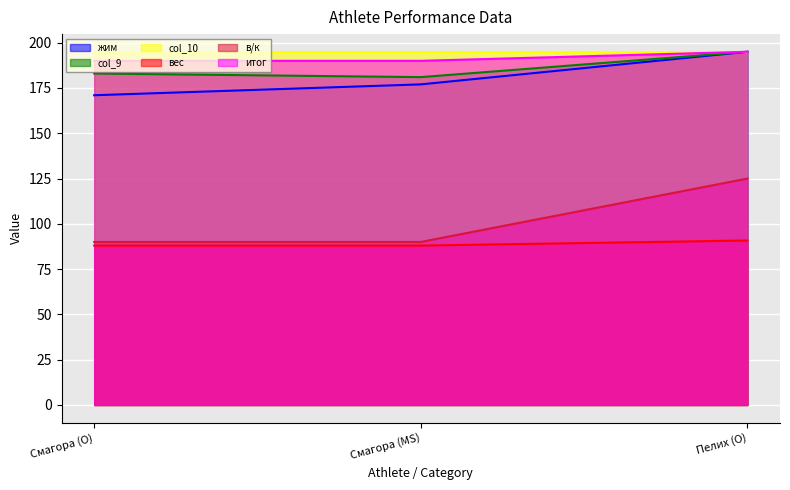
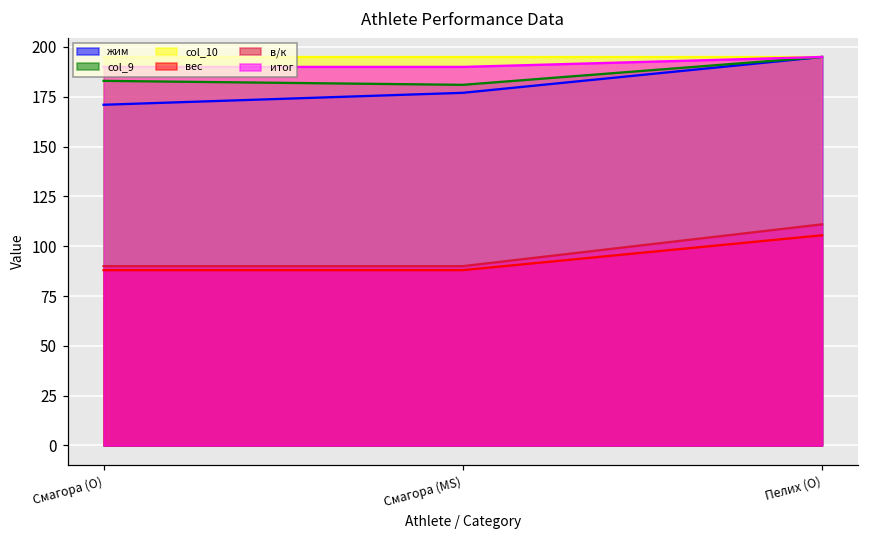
вес, Пелих (O): 91 -> 106
в/к, Пелих (O): 125 -> 111
